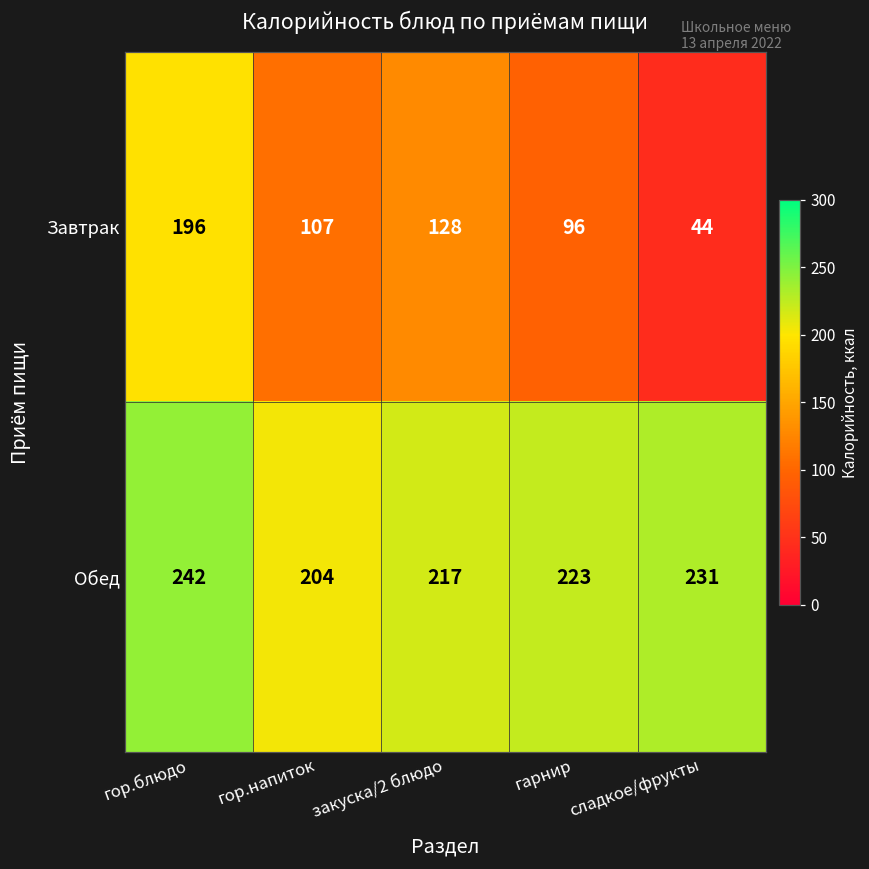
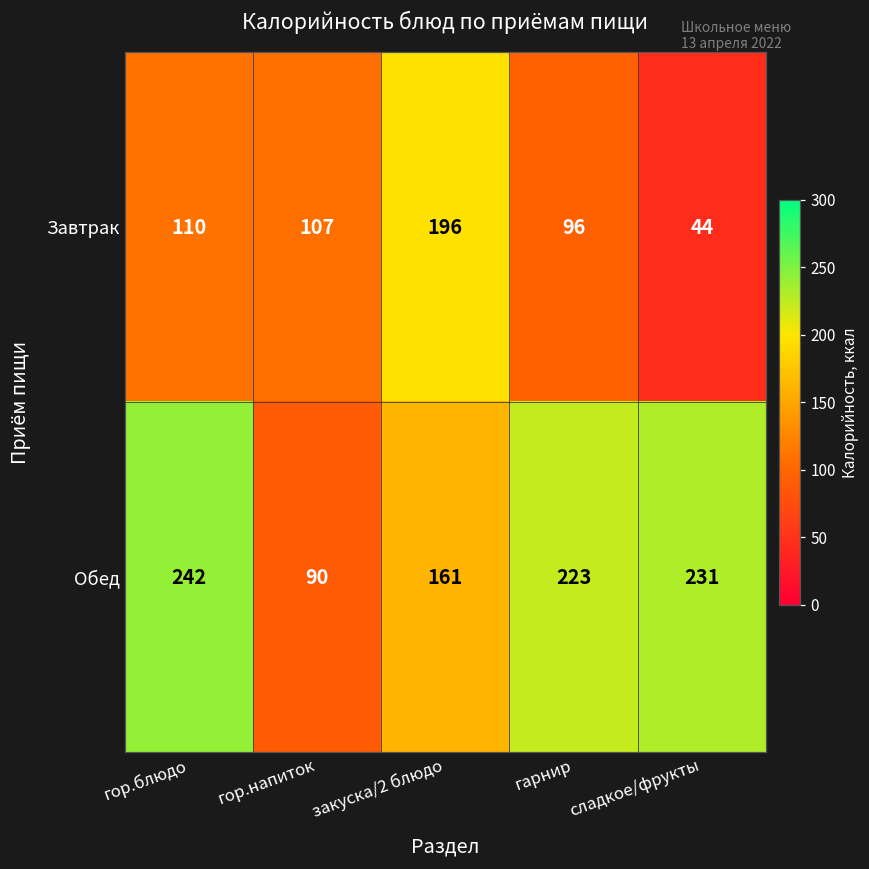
Завтрак, гор.блюдо: 196 -> 110
Завтрак, закуска/2 блюдо: 128 -> 196
Обед, гор.напиток: 204 -> 90
Обед, закуска/2 блюдо: 217 -> 161
